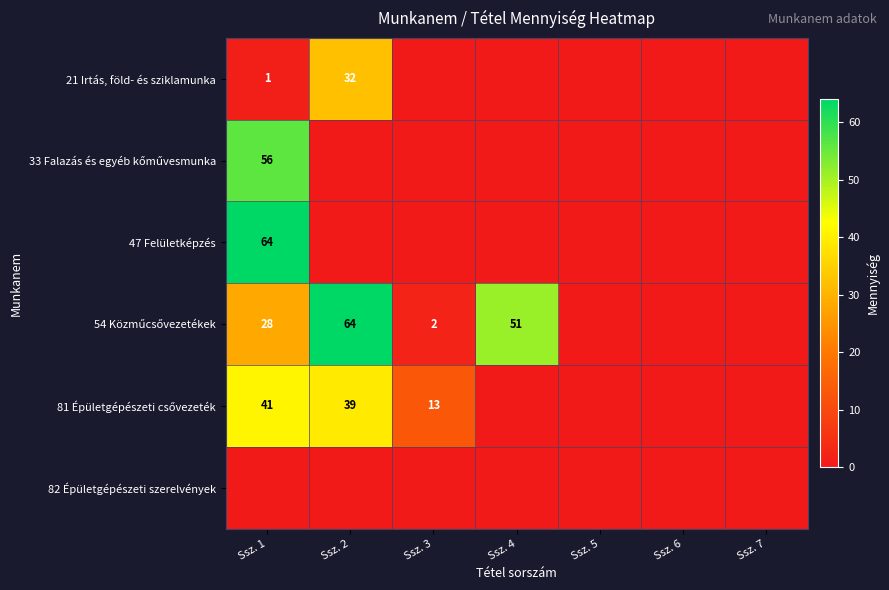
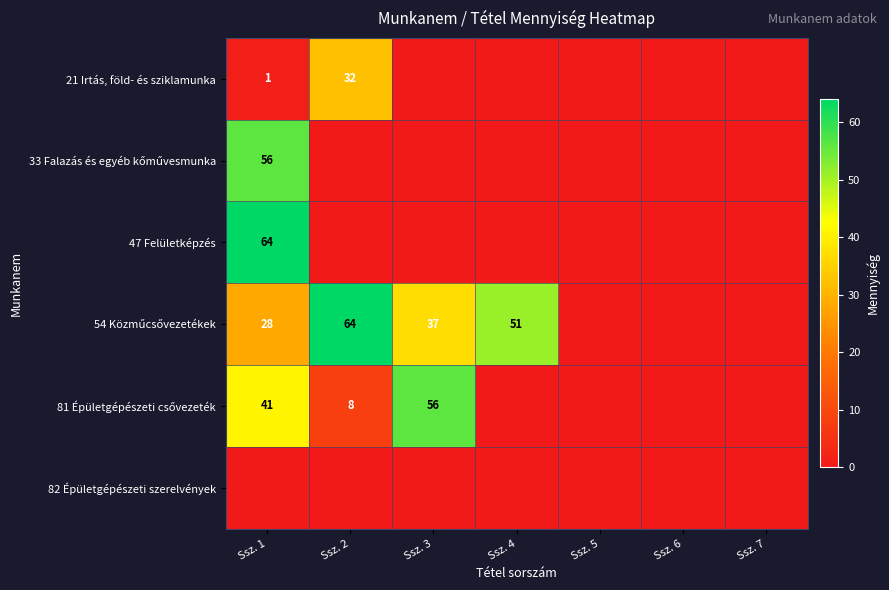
54 Közműcsővezetékek, Ssz. 3: 2 -> 37
81 Épületgépészeti csővezeték, Ssz. 2: 39 -> 8
81 Épületgépészeti csővezeték, Ssz. 3: 13 -> 56
